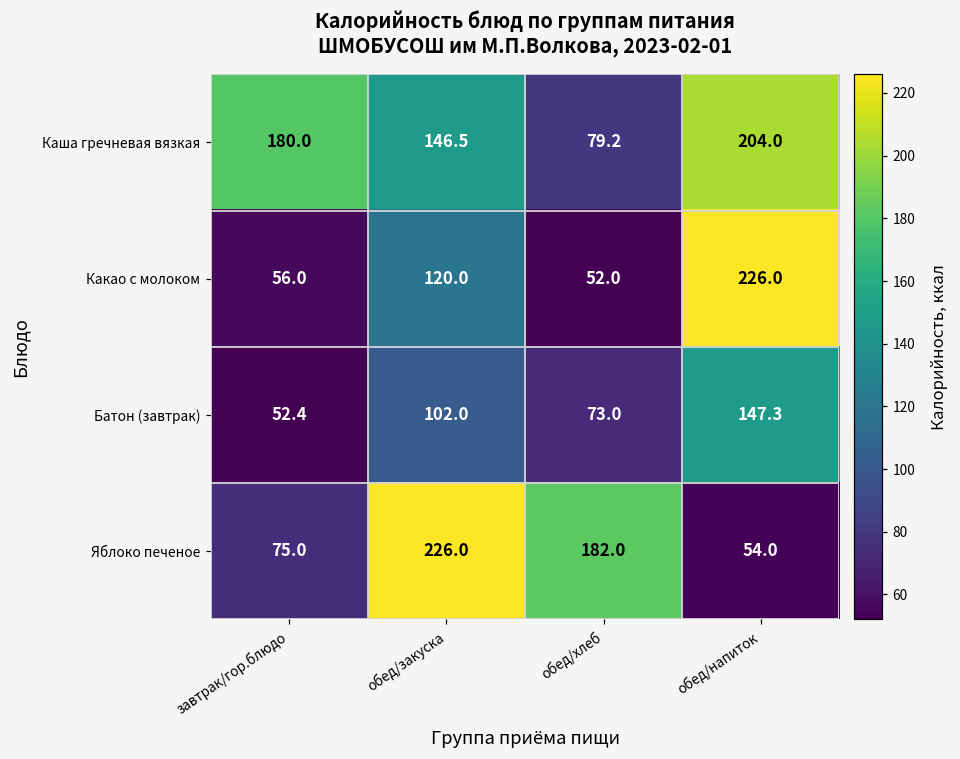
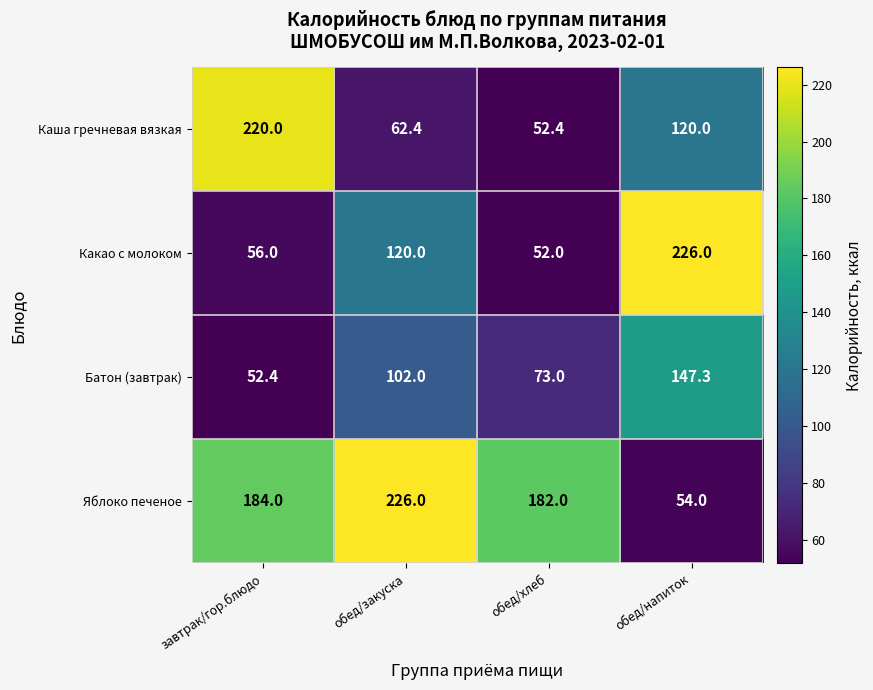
Каша гречневая вязкая, завтрак/гор.блюдо: 180.0 -> 220.0
Каша гречневая вязкая, обед/закуска: 146.5 -> 62.4
Каша гречневая вязкая, обед/хлеб: 79.2 -> 52.4
Каша гречневая вязкая, обед/напиток: 204.0 -> 120.0
Яблоко печеное, завтрак/гор.блюдо: 75.0 -> 184.0
